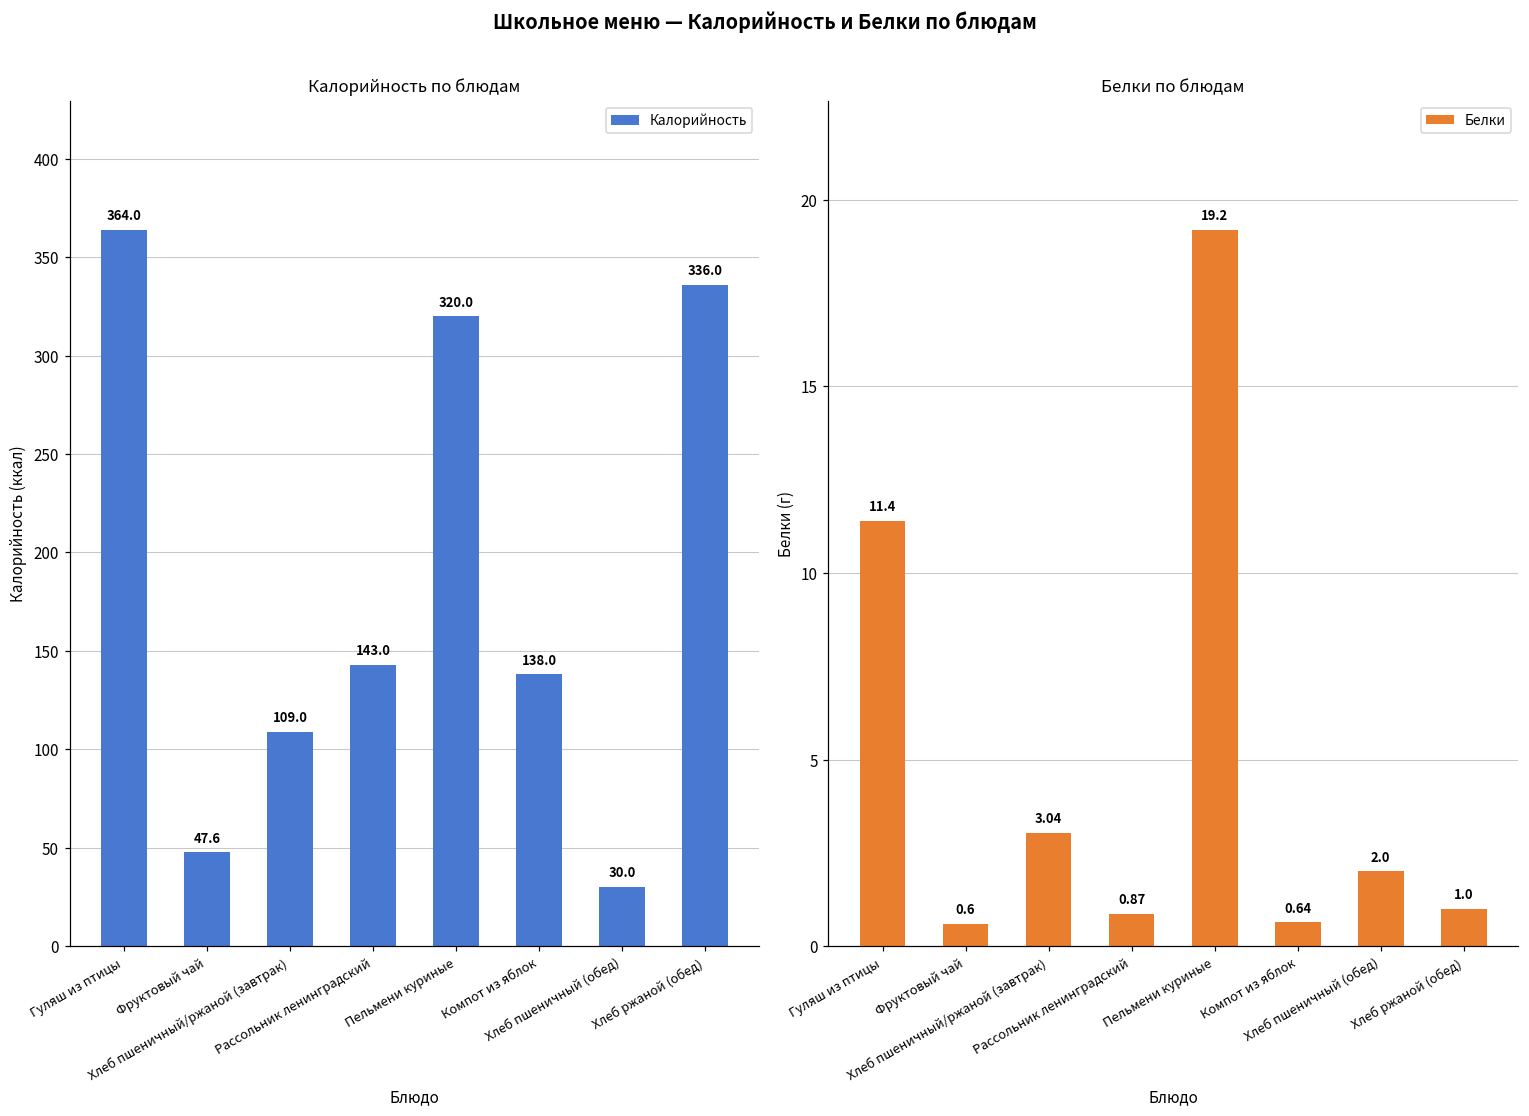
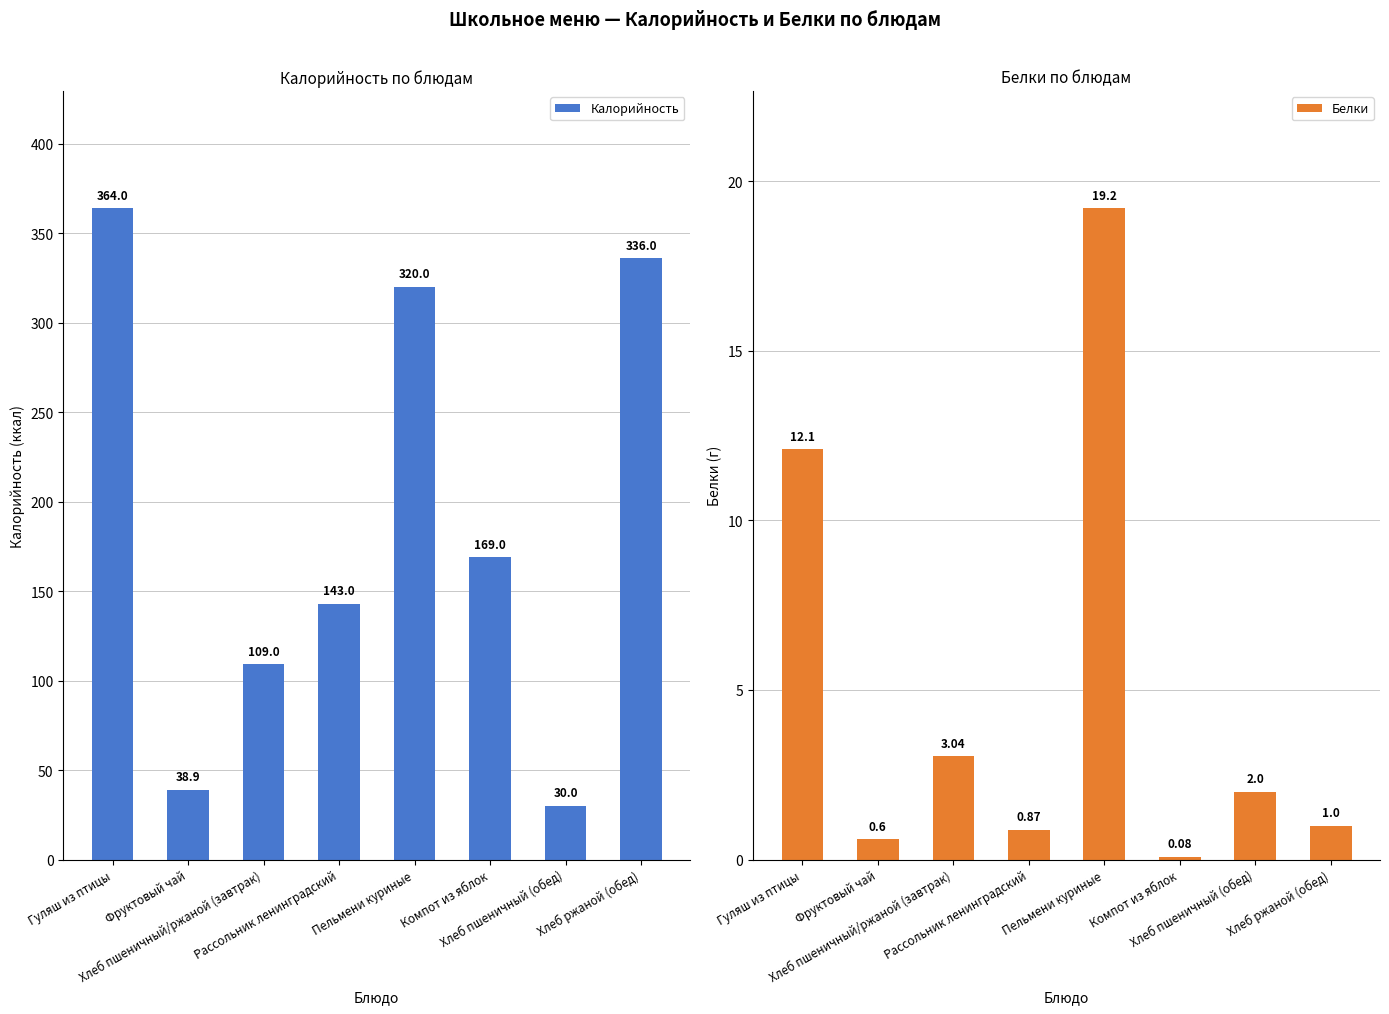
Калорийность по блюдам, Фруктовый чай: 47.6 -> 38.9
Калорийность по блюдам, Компот из яблок: 138.0 -> 169.0
Белки по блюдам, Гуляш из птицы: 11.4 -> 12.1
Белки по блюдам, Компот из яблок: 0.64 -> 0.08
